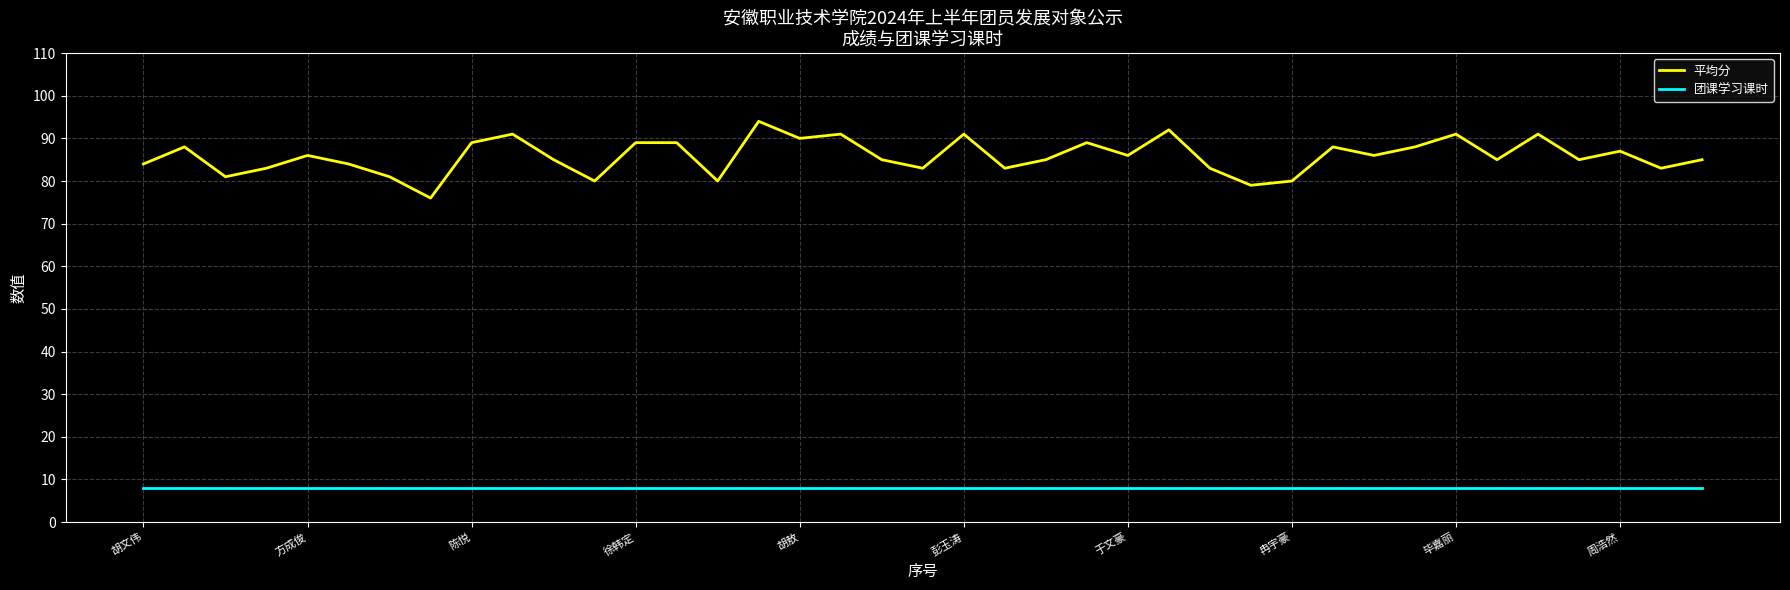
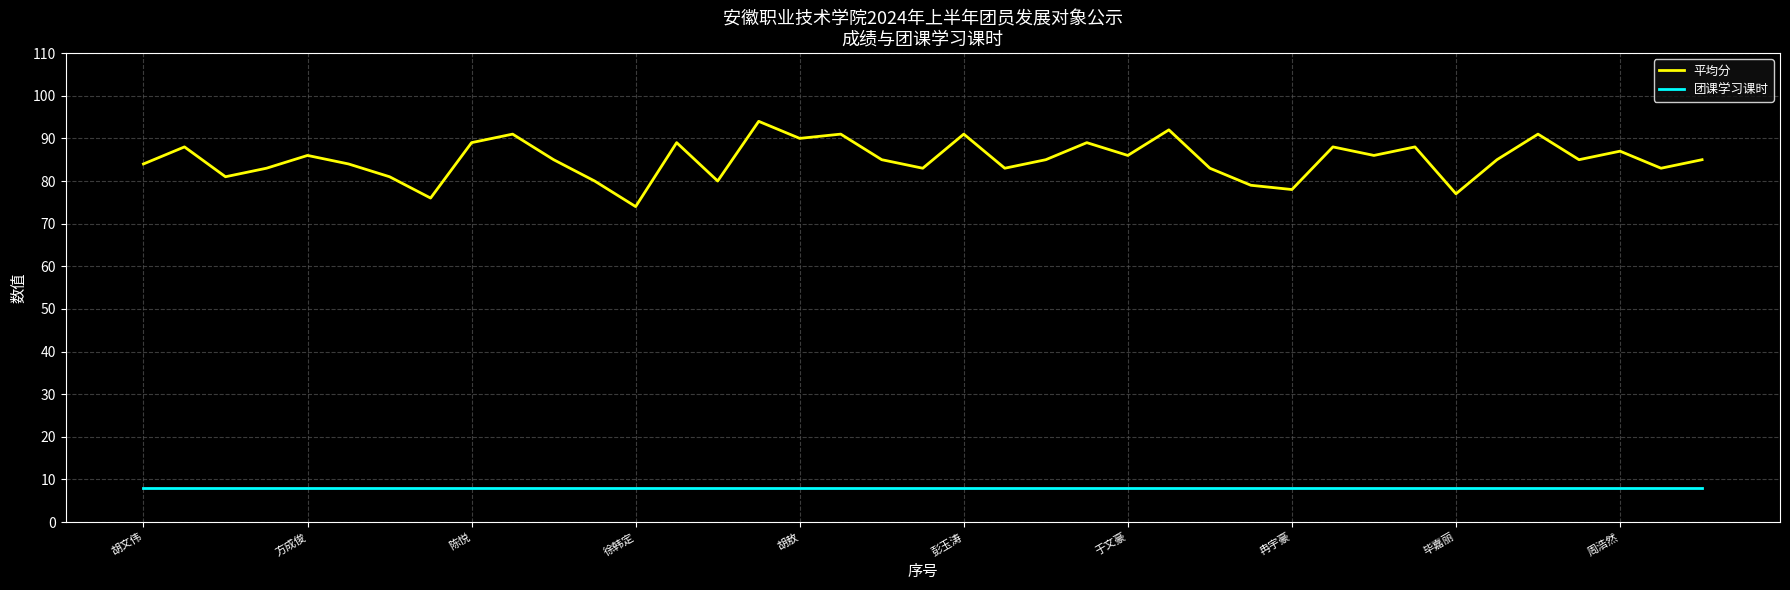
平均分, 徐韩定: 89 -> 74
平均分, 冉宇豪: 80 -> 78
平均分, 毕嘉丽: 91 -> 77
